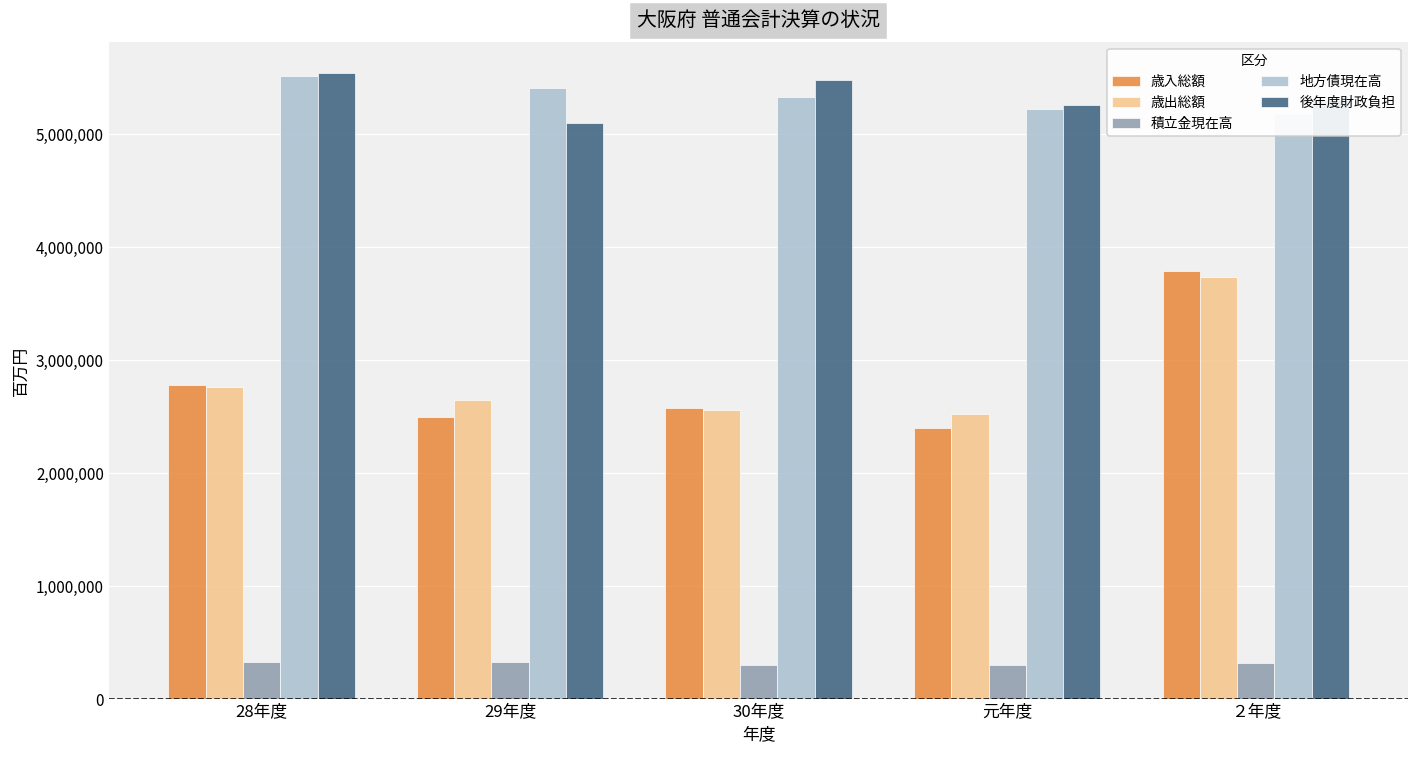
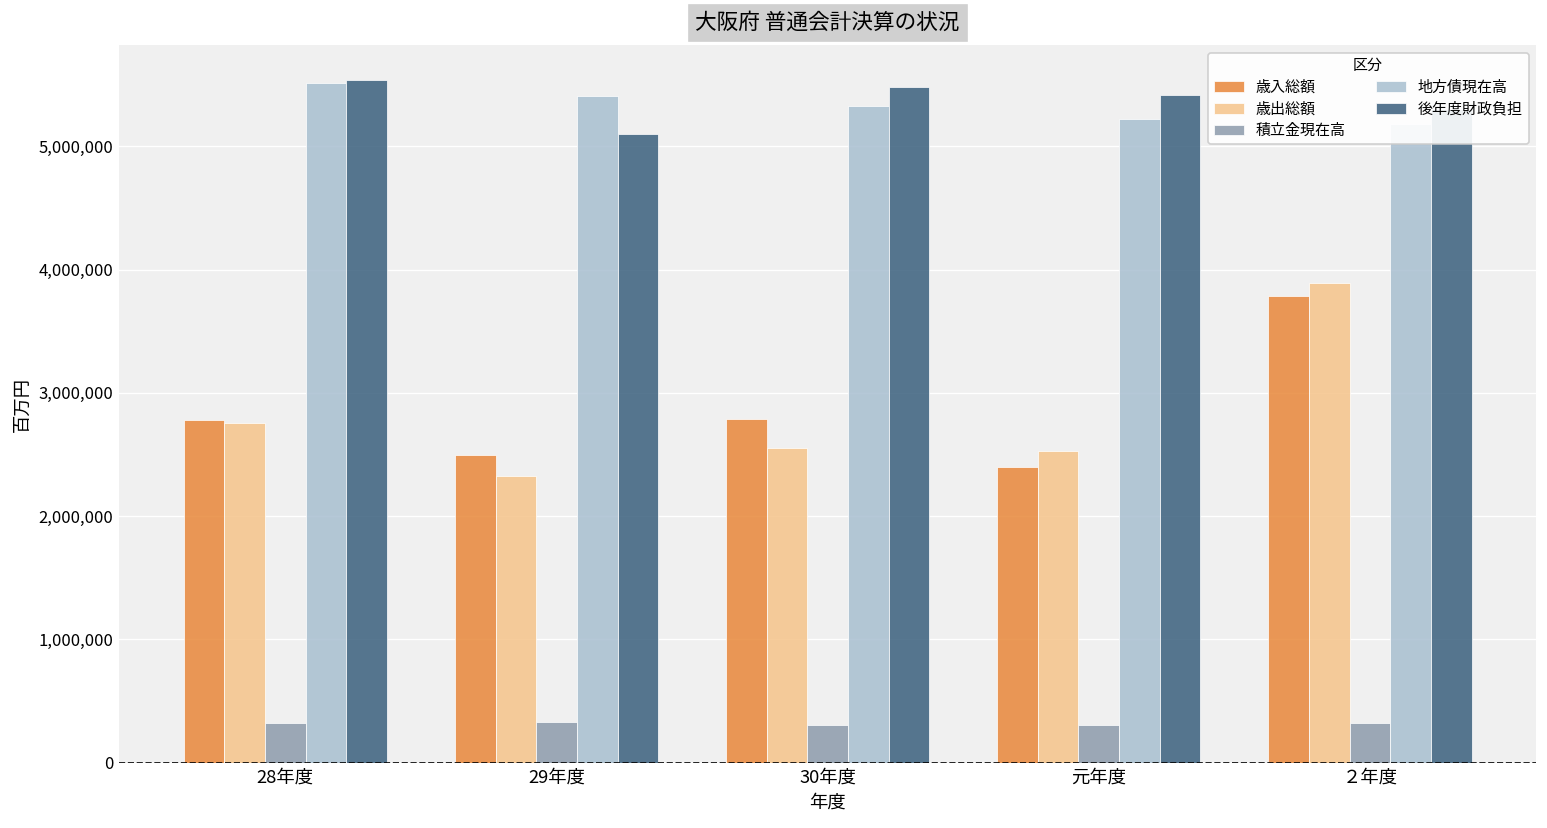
歳出総額, 29年度: 2,650,000 -> 2,320,000
歳入総額, 30年度: 2,580,000 -> 2,790,000
後年度財政負担, 元年度: 5,250,000 -> 5,420,000
歳出総額, ２年度: 3,730,000 -> 3,890,000
